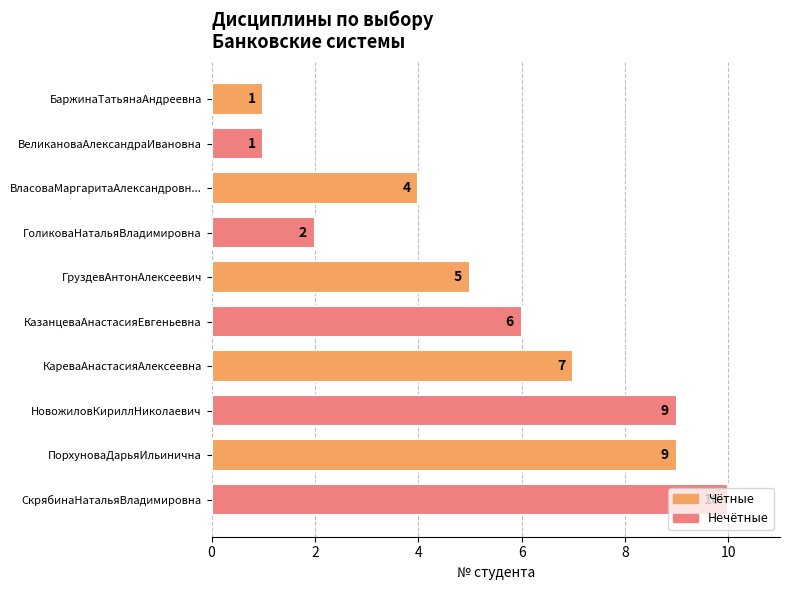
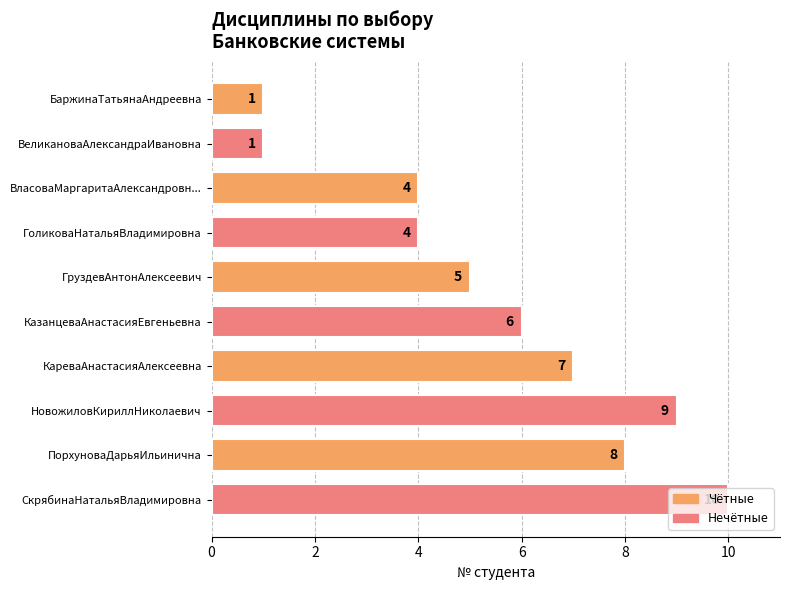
ГоликоваНатальяВладимировна: 2 -> 4
ПорхуноваДарьяИльинична: 9 -> 8
